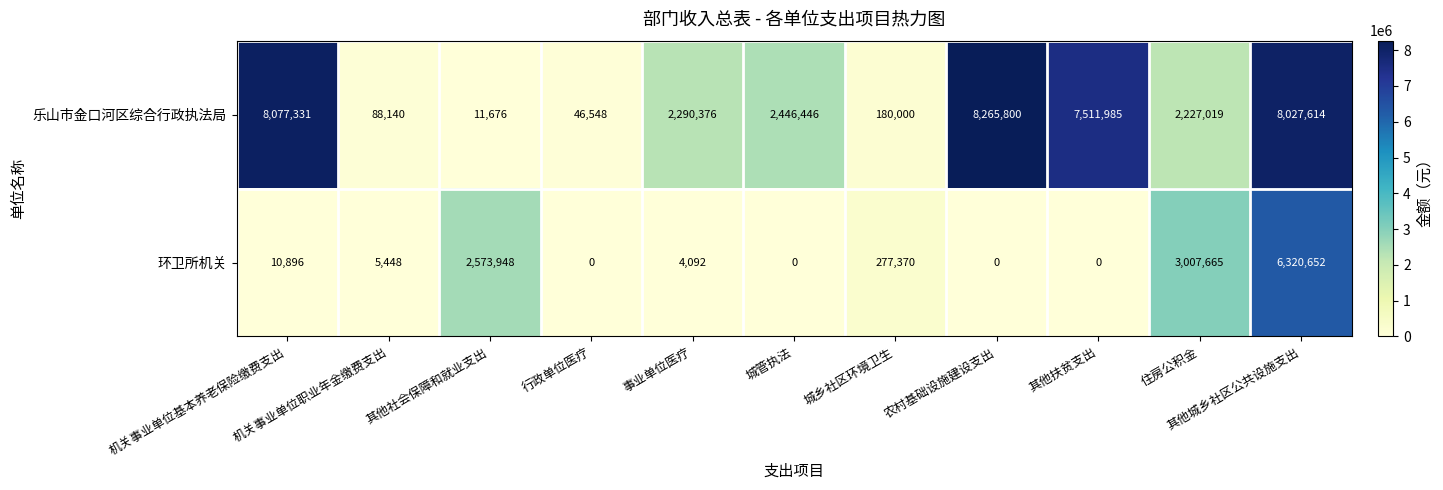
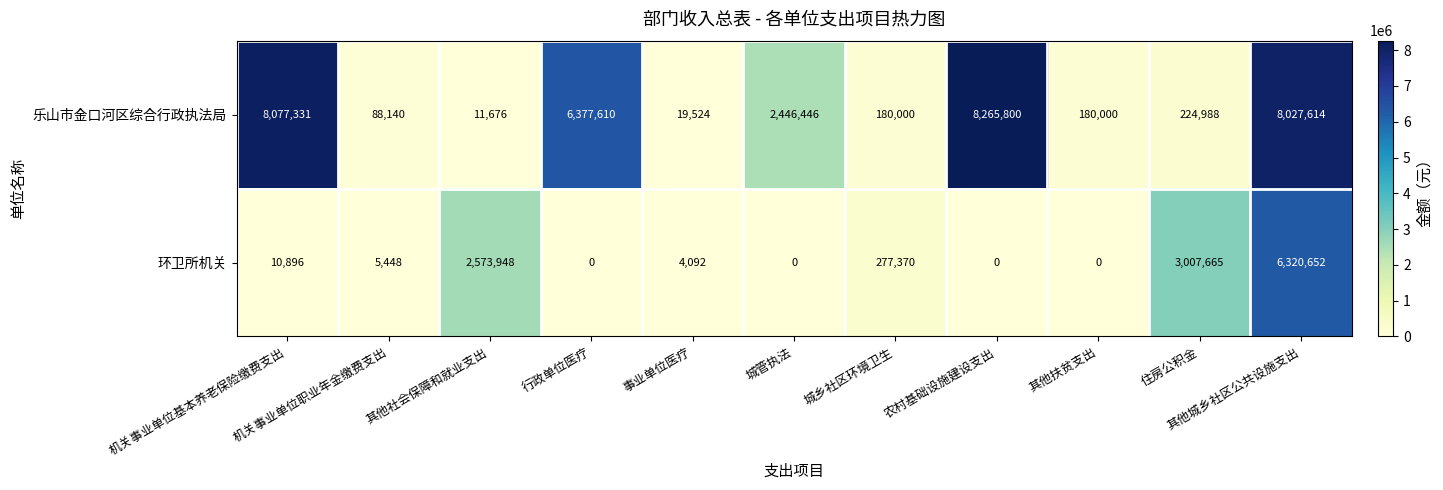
乐山市金口河区综合行政执法局, 行政单位医疗: 46,548 -> 6,377,610
乐山市金口河区综合行政执法局, 事业单位医疗: 2,290,376 -> 19,524
乐山市金口河区综合行政执法局, 其他扶贫支出: 7,511,985 -> 180,000
乐山市金口河区综合行政执法局, 住房公积金: 2,227,019 -> 224,988
